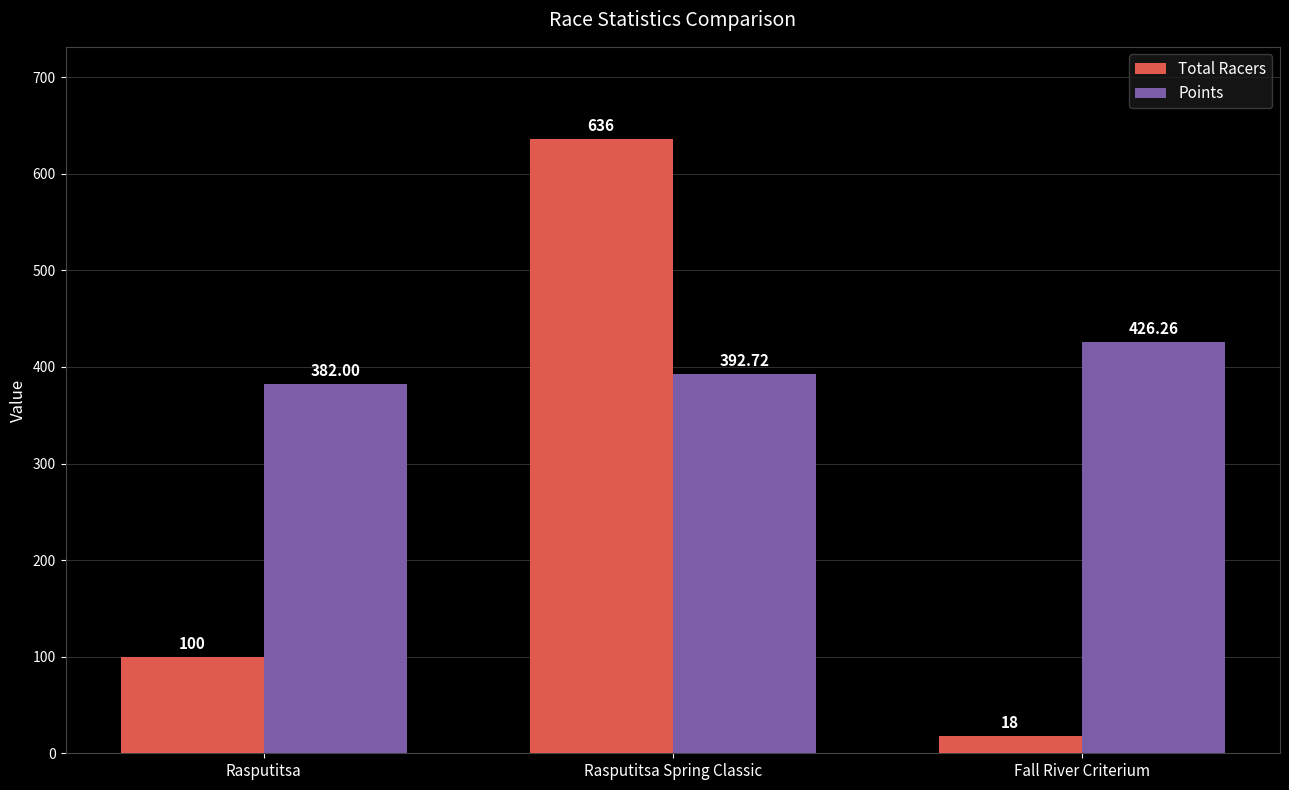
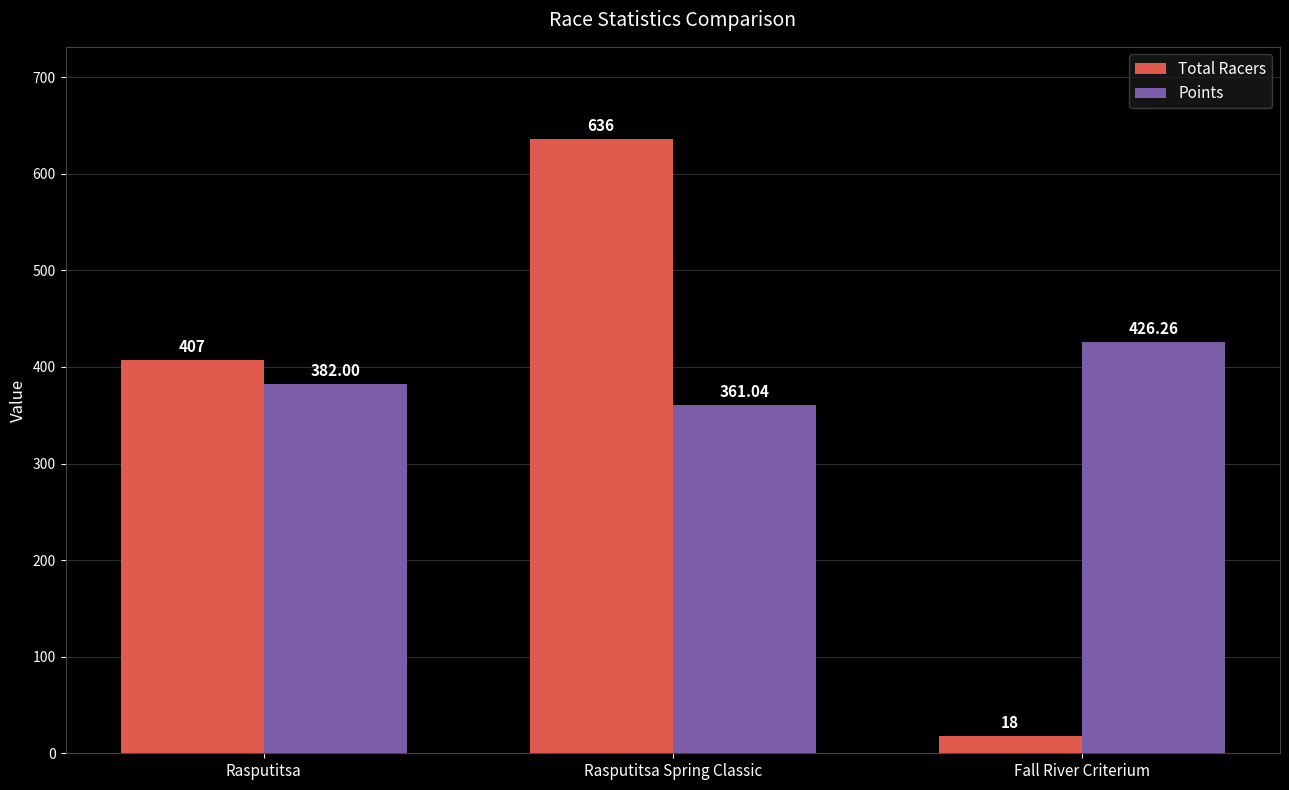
Total Racers, Rasputitsa: 100 -> 407
Points, Rasputitsa Spring Classic: 392.72 -> 361.04
